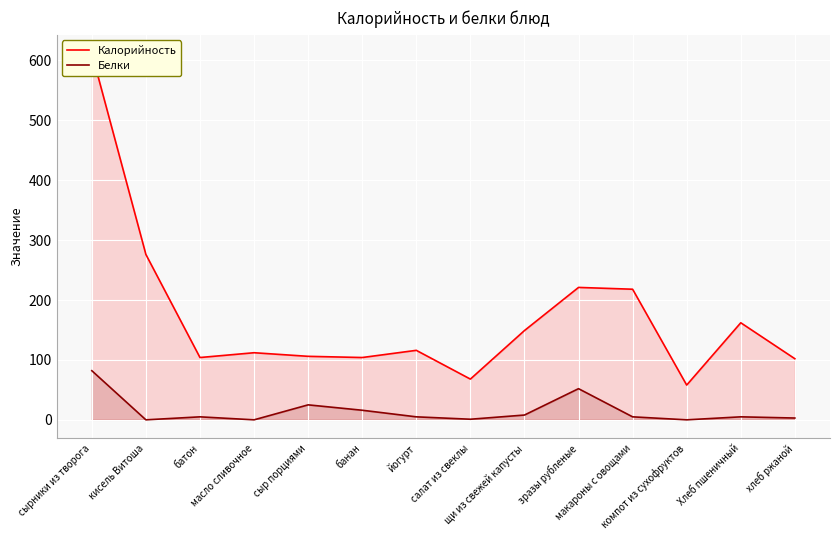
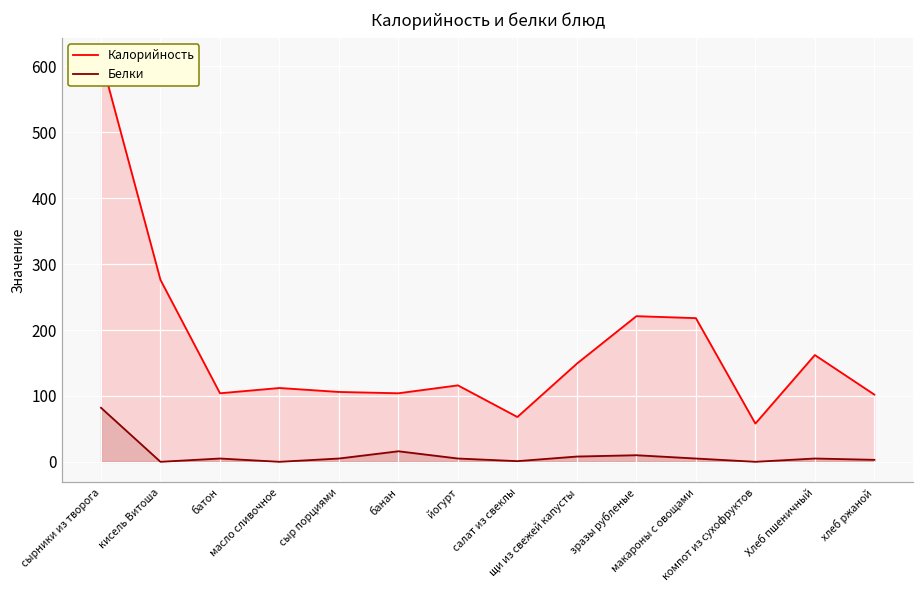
Белки, сыр порциями: 30 -> 10
Белки, зразы рубленые: 50 -> 10
